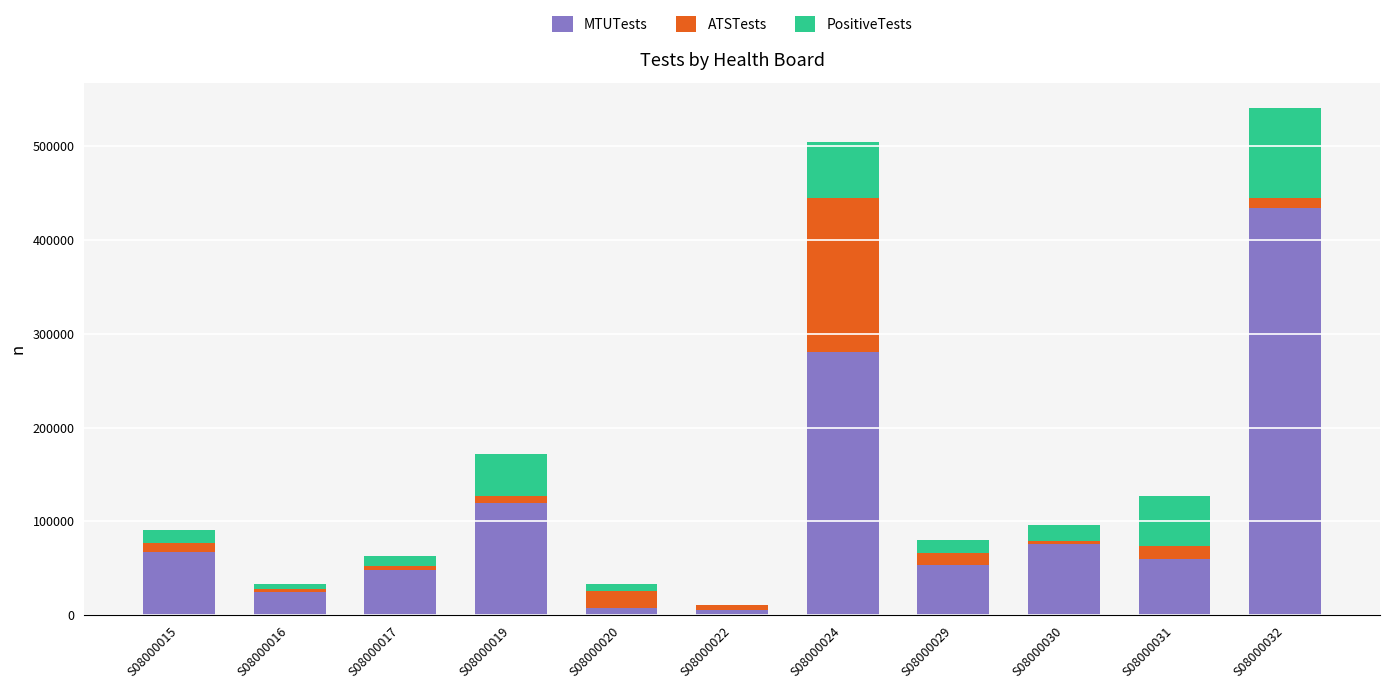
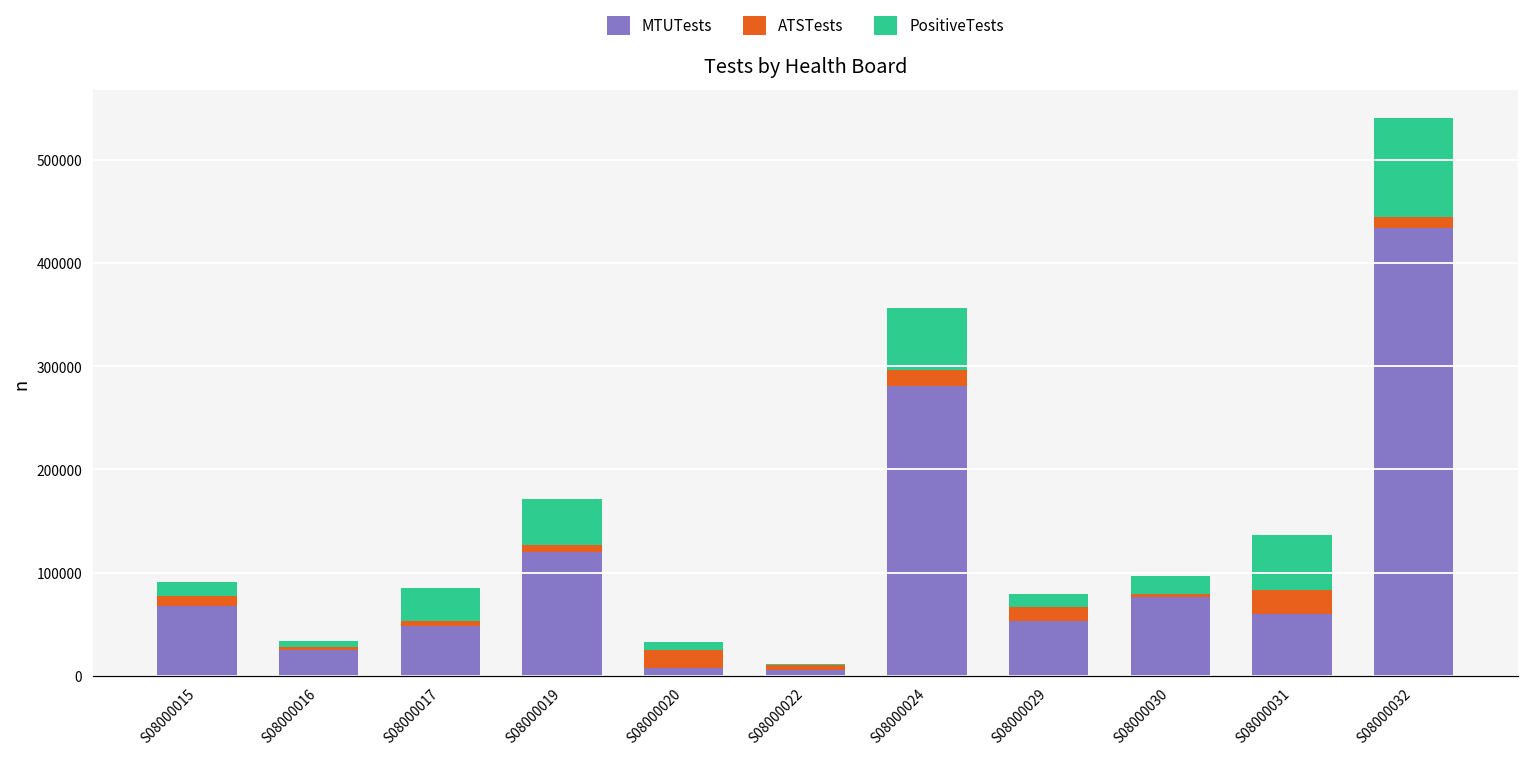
PositiveTests, S08000017: 10000 -> 30000
ATSTests, S08000024: 160000 -> 20000
ATSTests, S08000031: 10000 -> 20000
